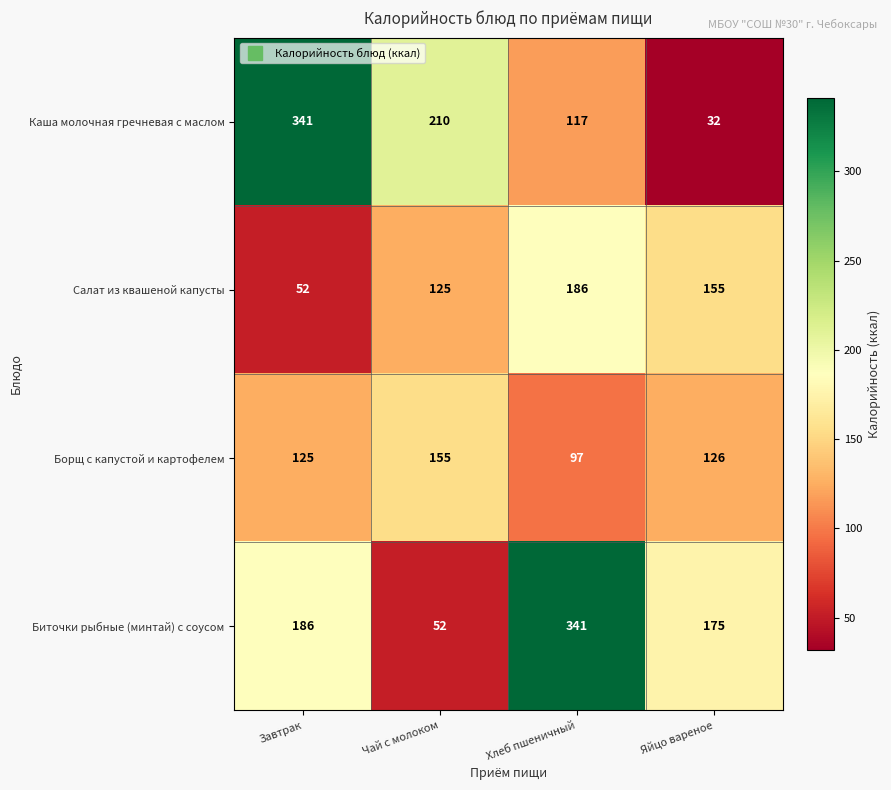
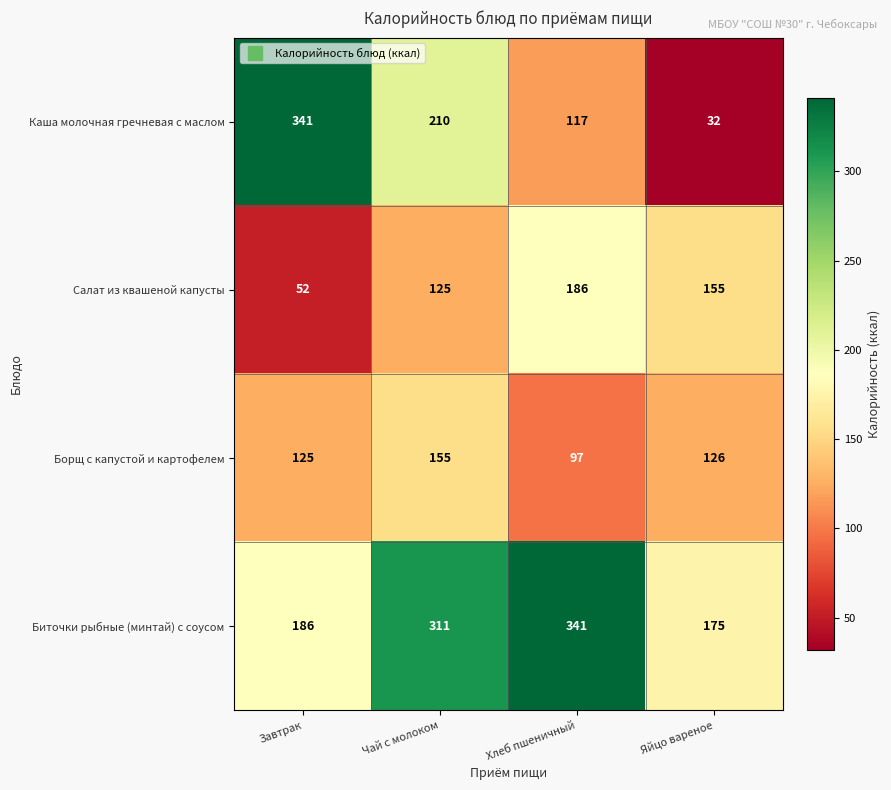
Биточки рыбные (минтай) с соусом, Чай с молоком: 52 -> 311
